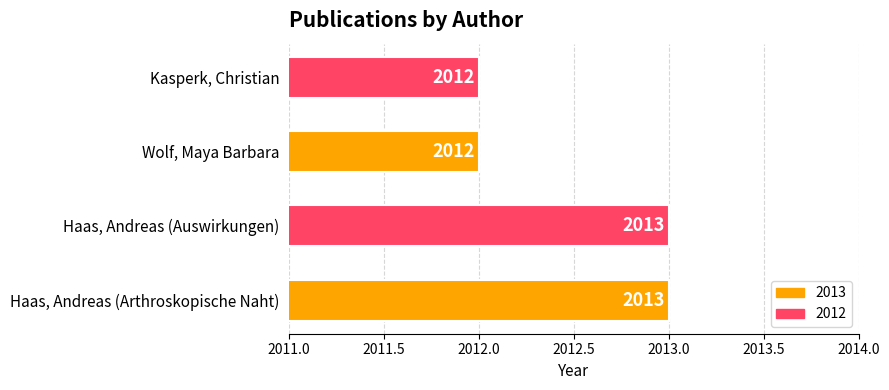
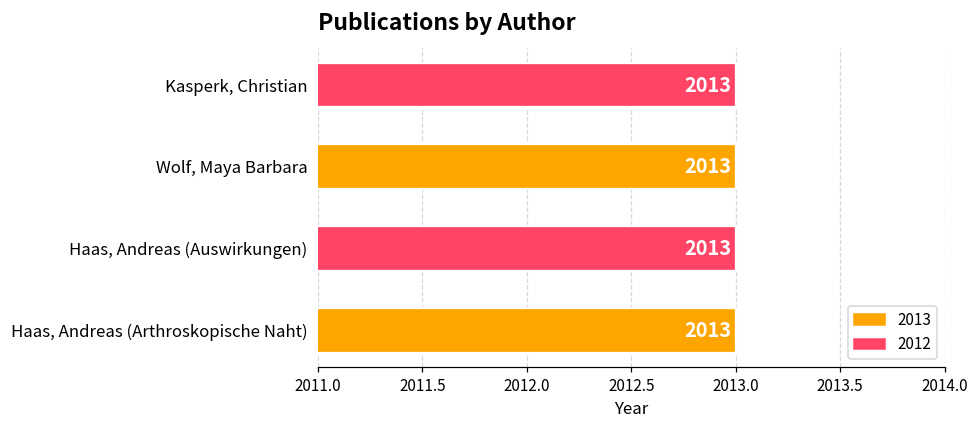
Kasperk, Christian: 2012 -> 2013
Wolf, Maya Barbara: 2012 -> 2013
